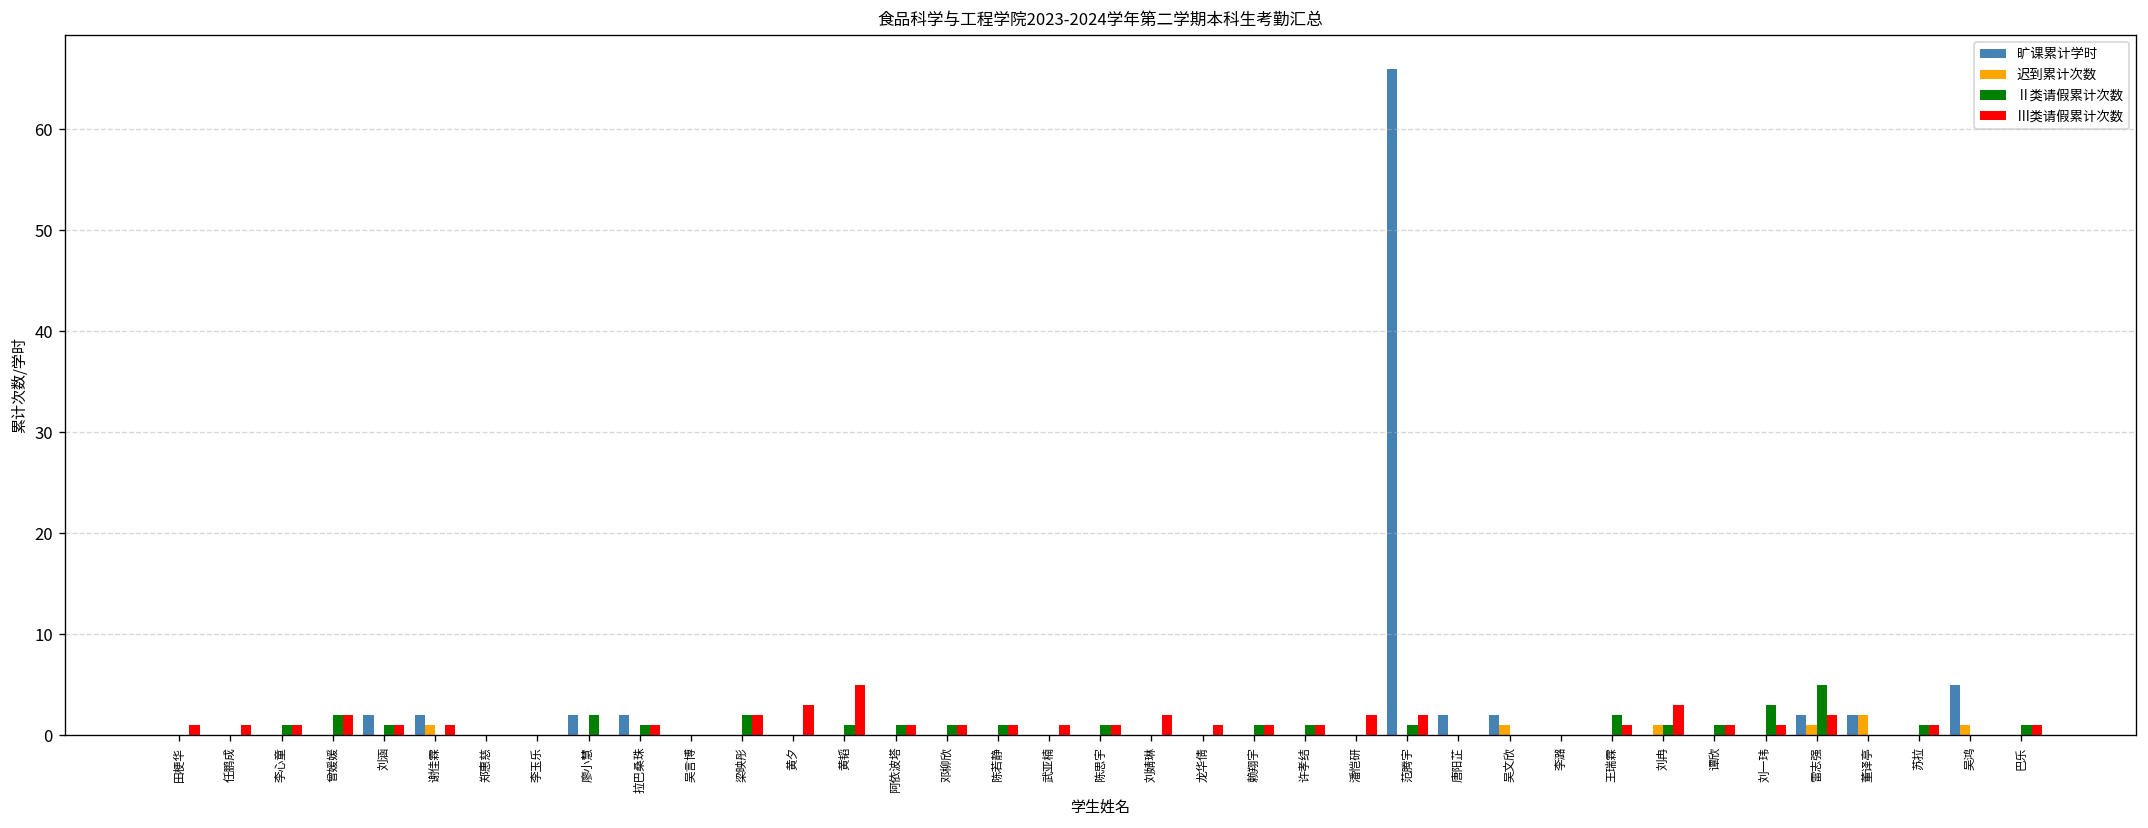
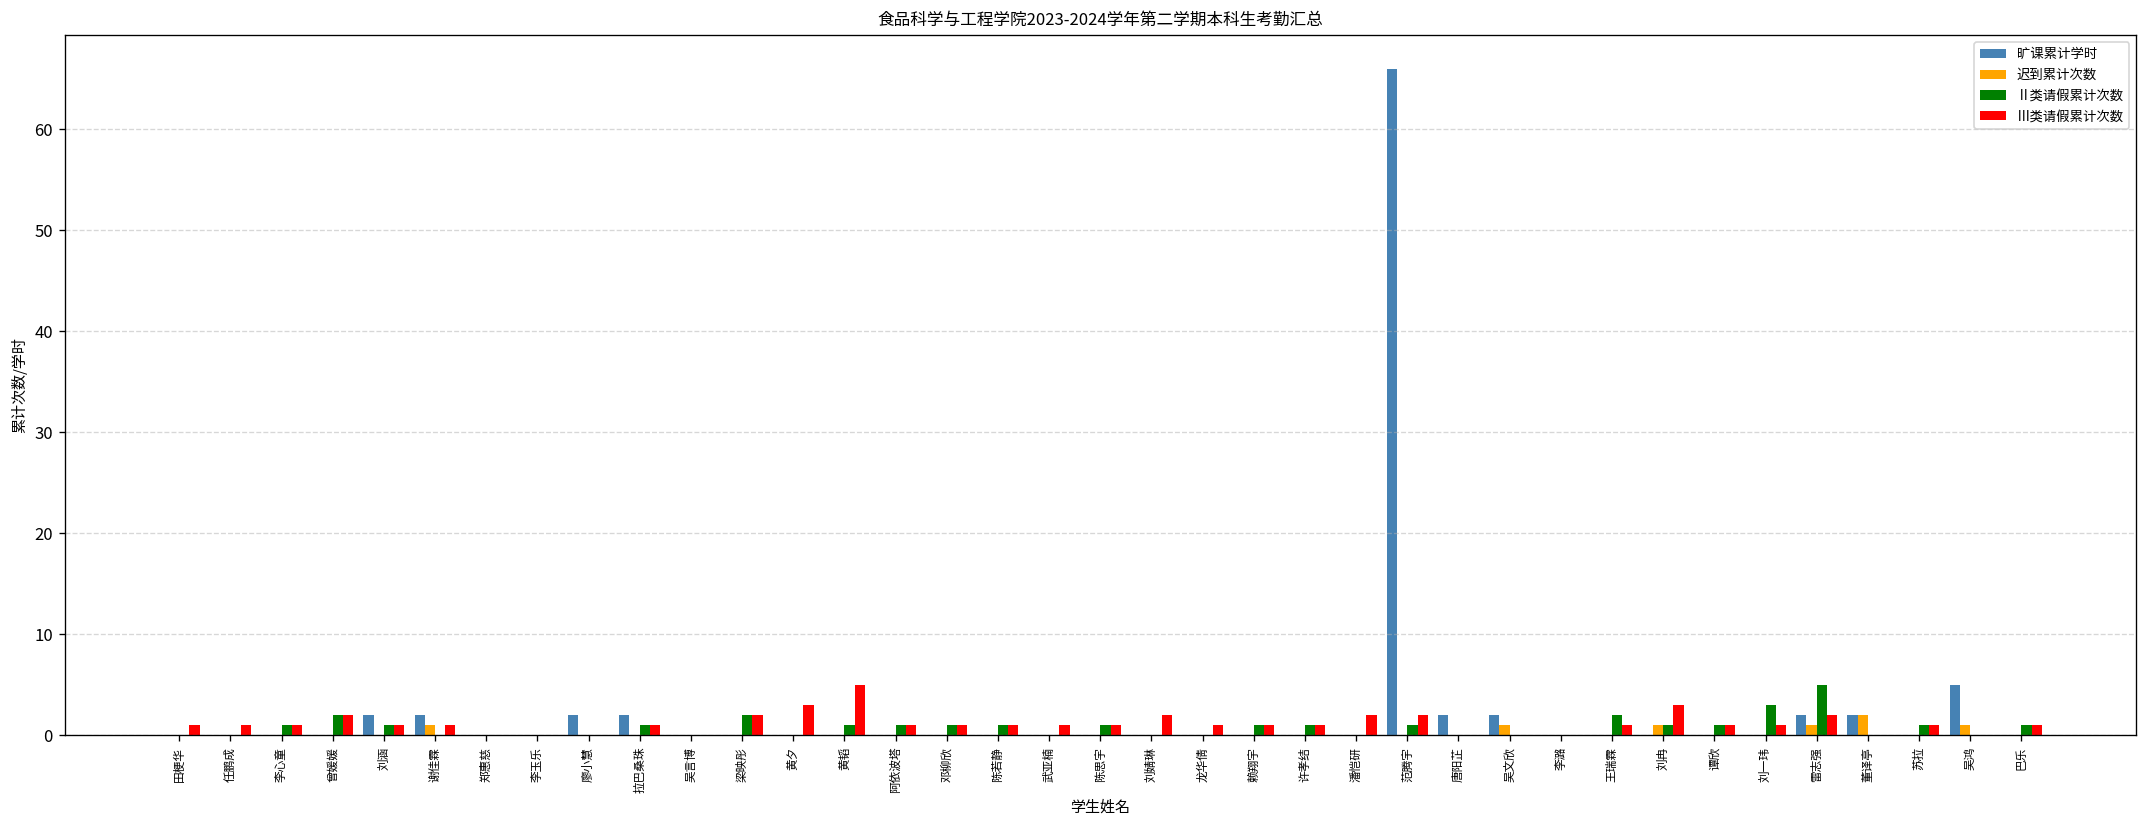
Ⅱ类请假累计次数, 廖小慧: 2 -> 0
